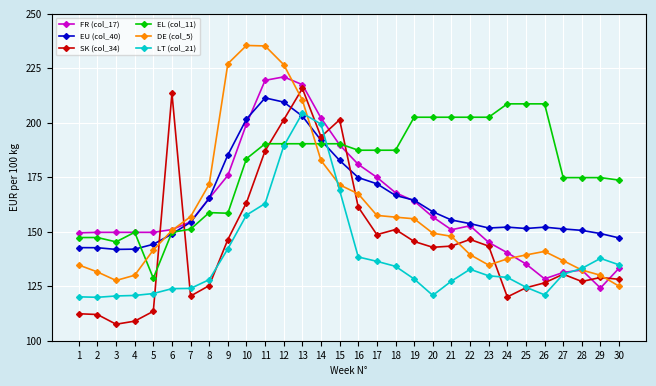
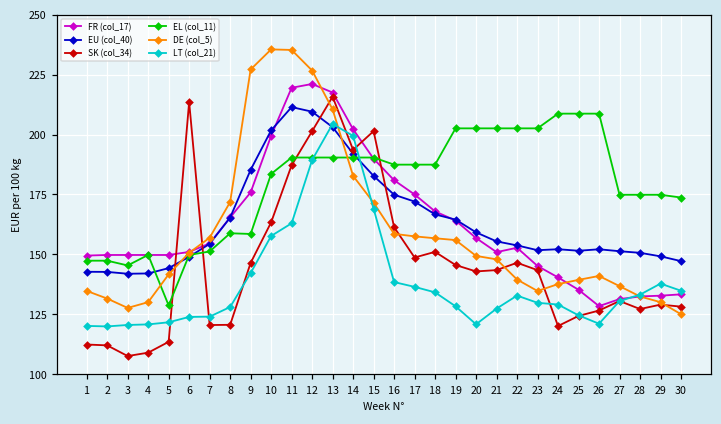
SK (col_34), 8: 125 -> 121
DE (col_5), 16: 167 -> 159
FR (col_17), 29: 124 -> 133
